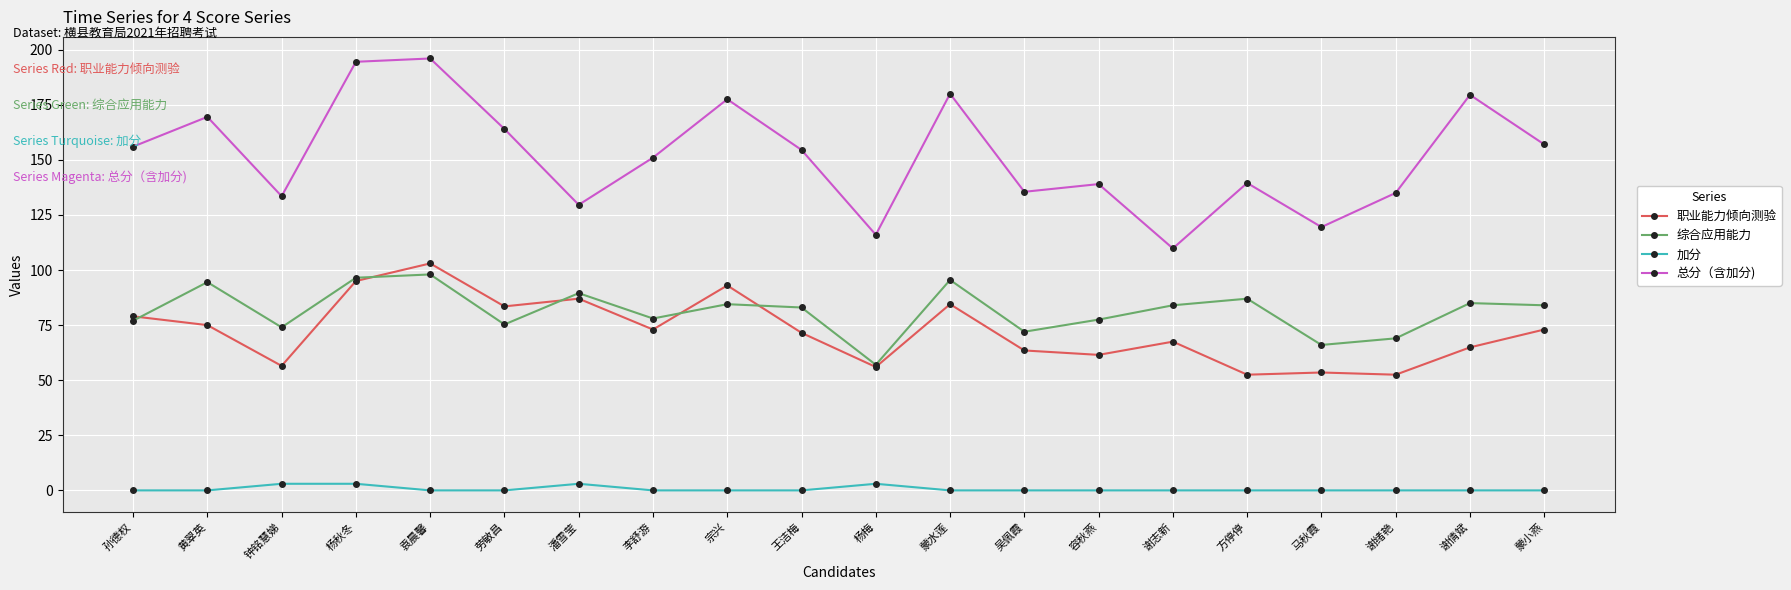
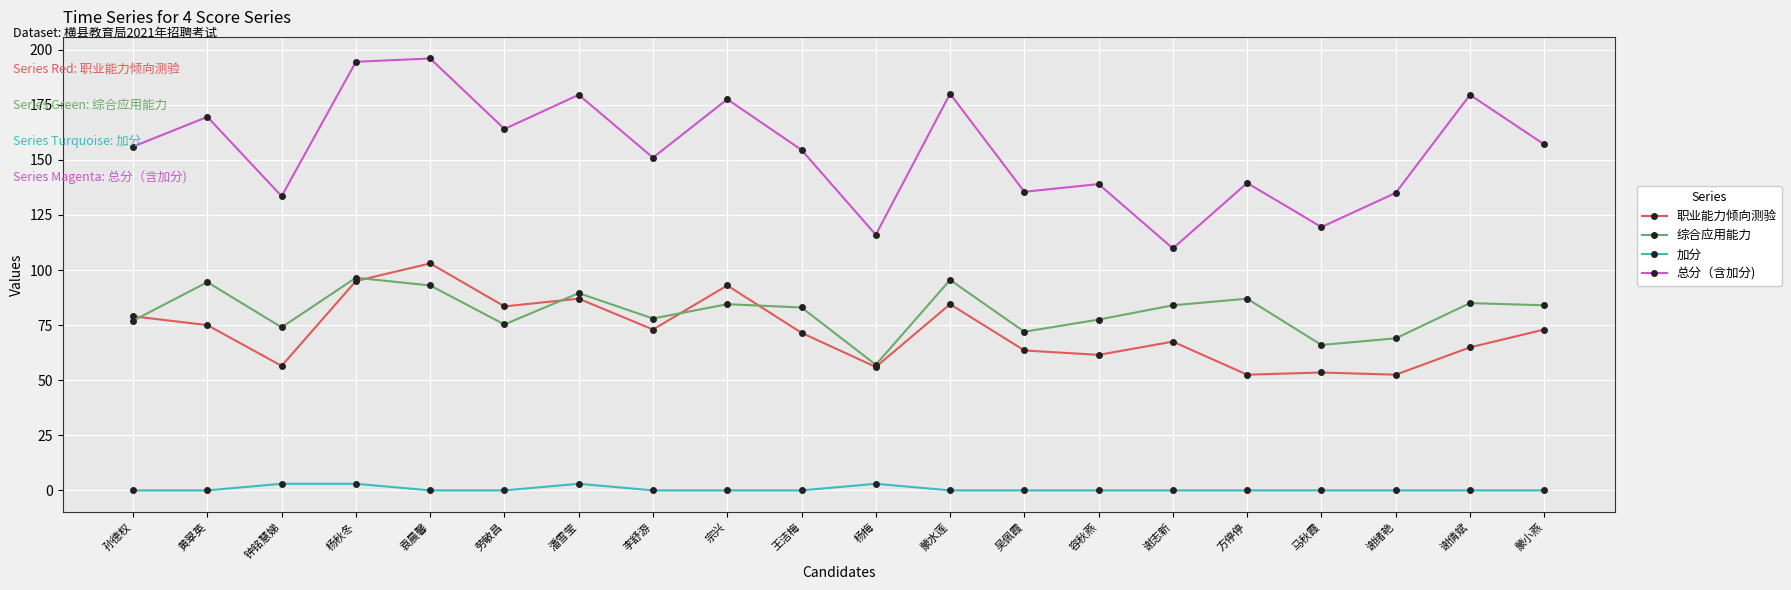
综合应用能力, 袁晨馨: 98 -> 93
总分（含加分), 潘雪莹: 130 -> 180
